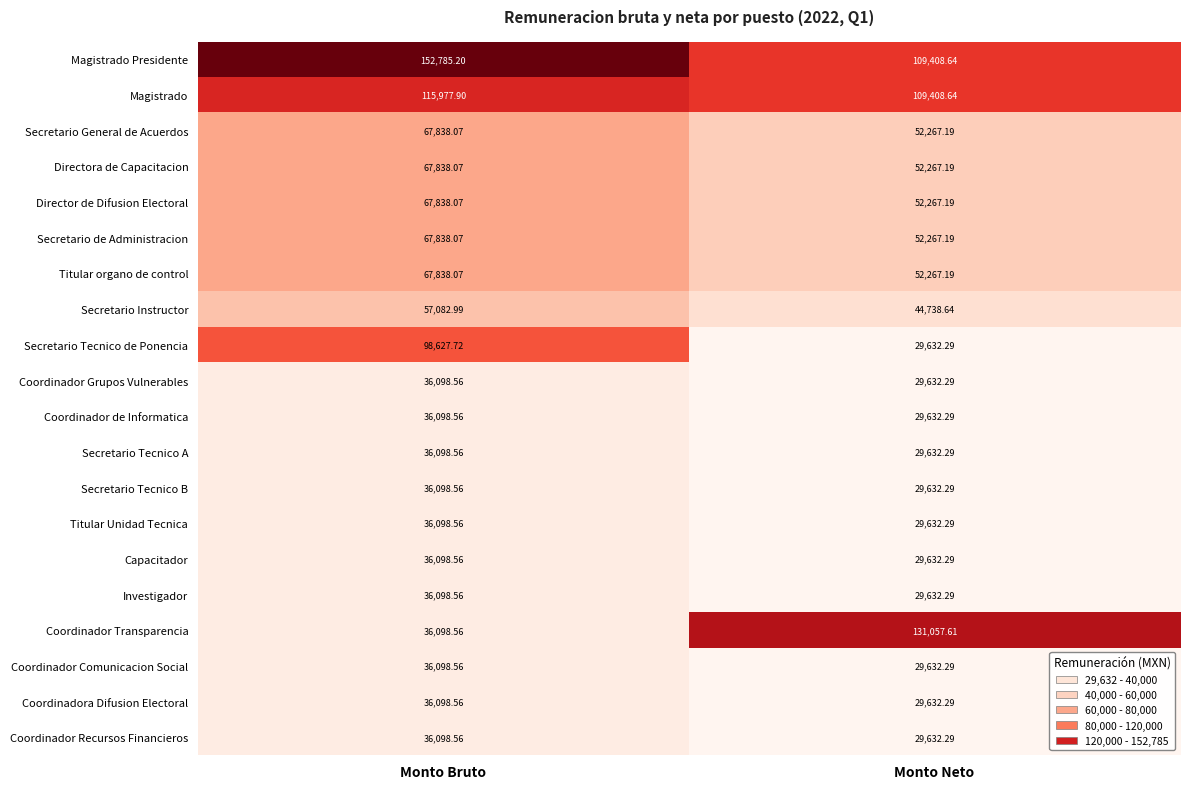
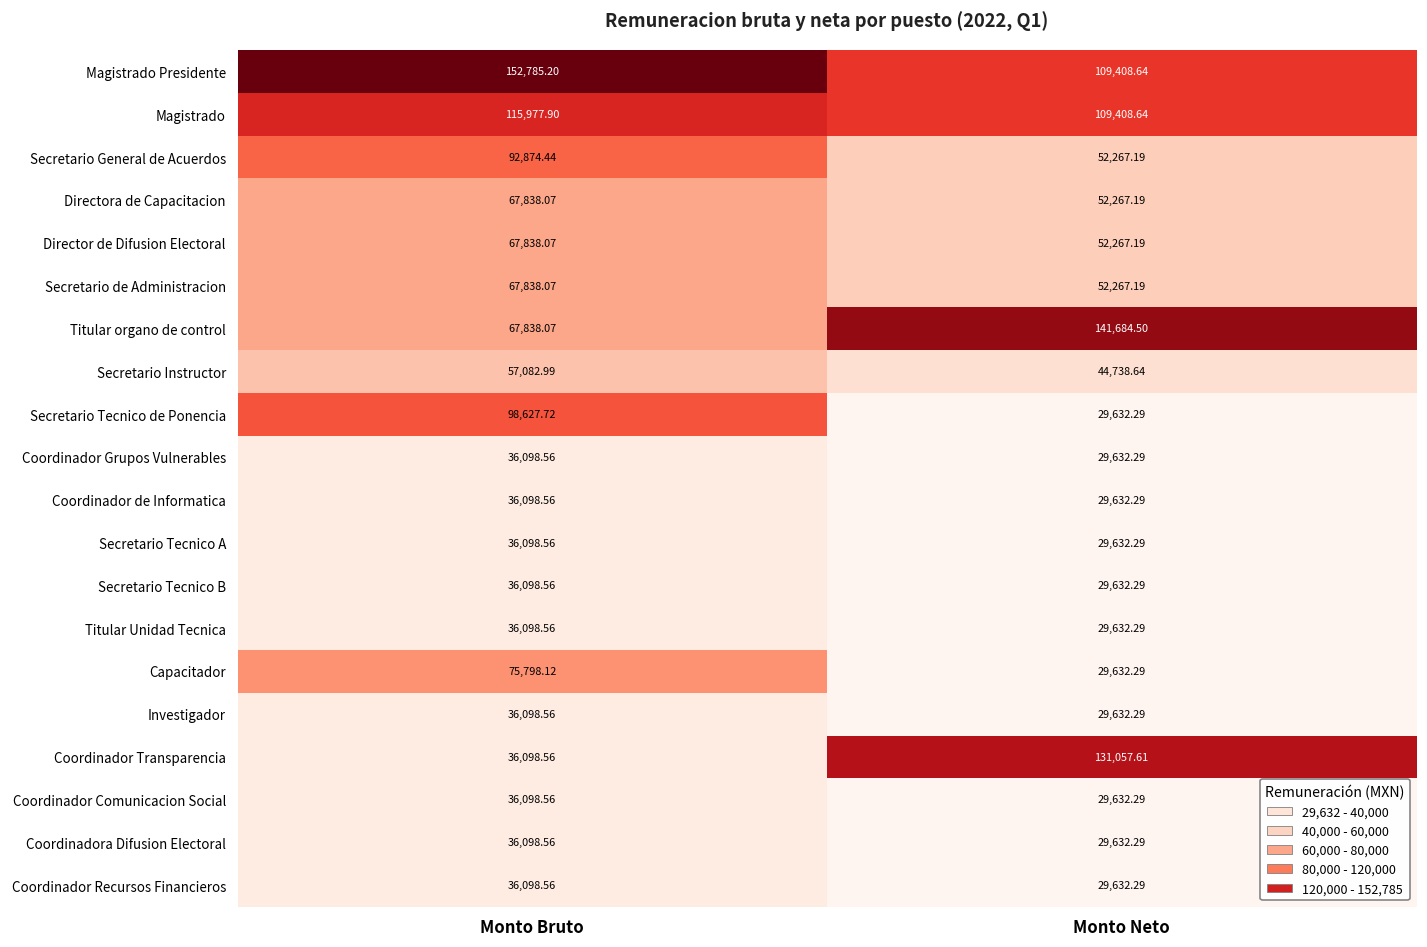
Secretario General de Acuerdos, Monto Bruto: 67,838.07 -> 92,874.44
Titular organo de control, Monto Neto: 52,267.19 -> 141,684.50
Capacitador, Monto Bruto: 36,098.56 -> 75,798.12
